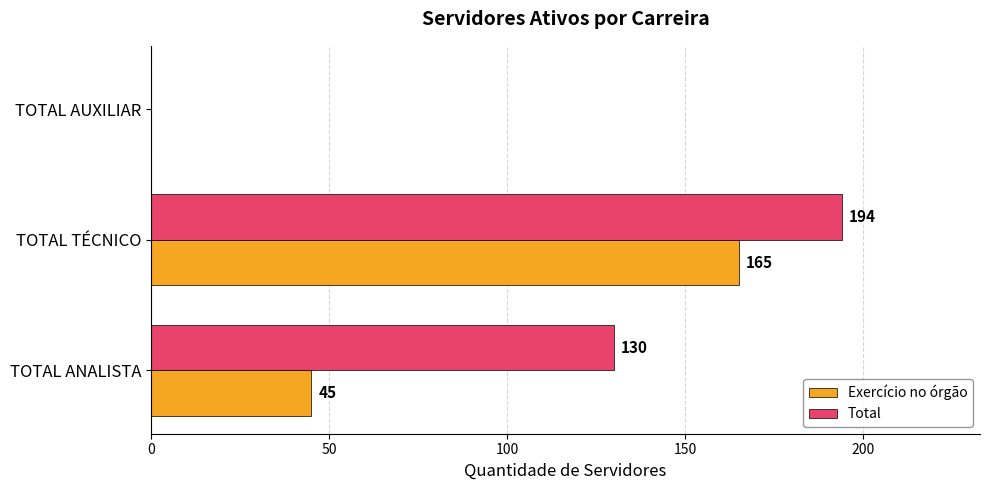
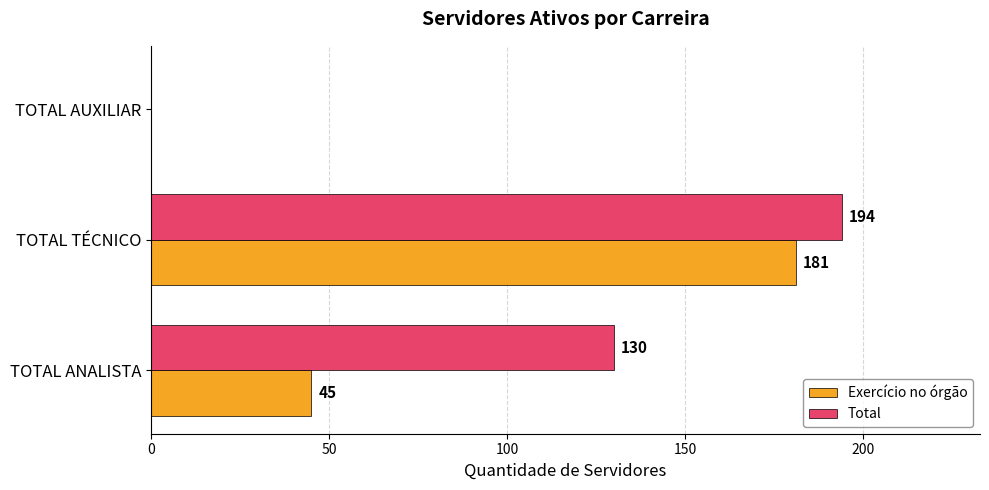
Exercício no órgão, TOTAL TÉCNICO: 165 -> 181
